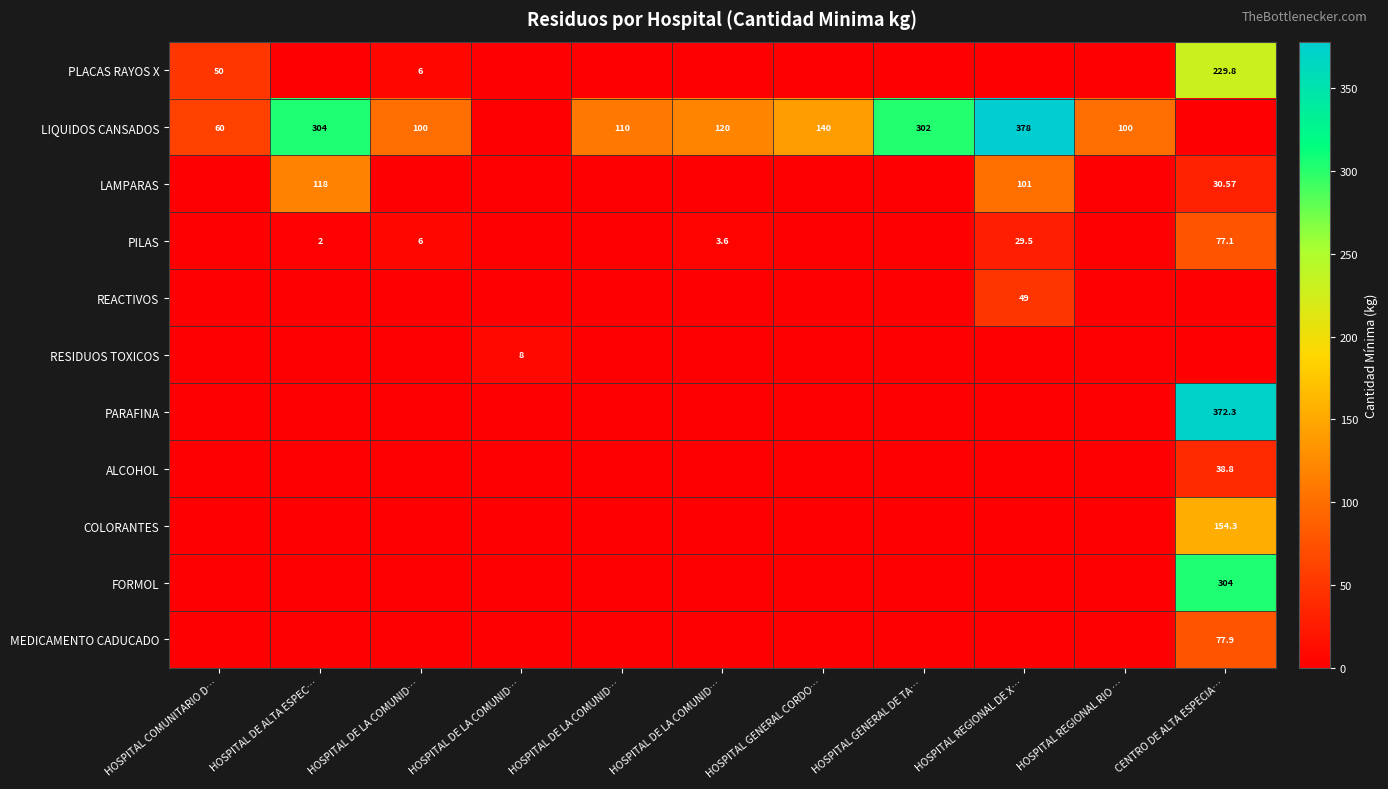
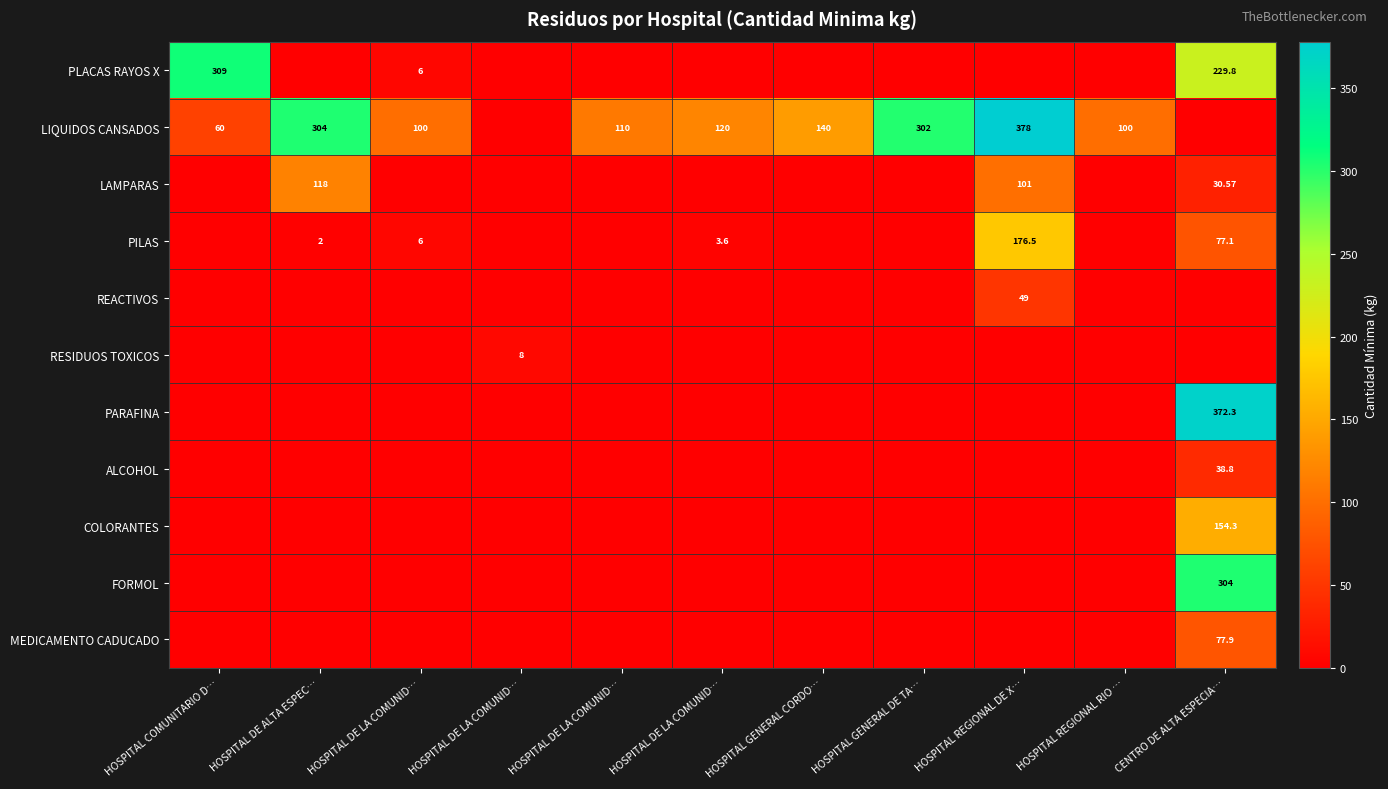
PLACAS RAYOS X, HOSPITAL COMUNITARIO D…: 50 -> 309
PILAS, HOSPITAL REGIONAL DE X…: 29.5 -> 176.5
